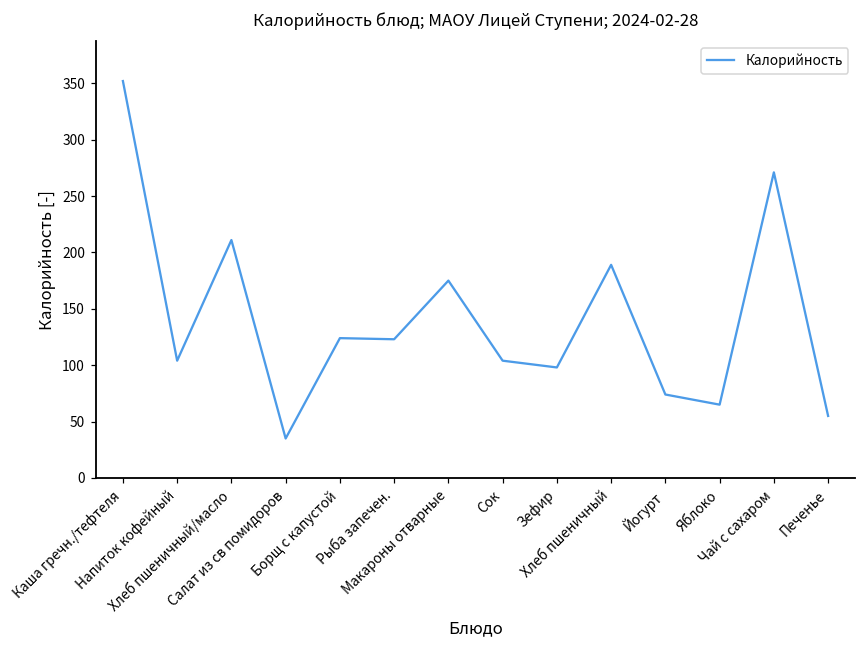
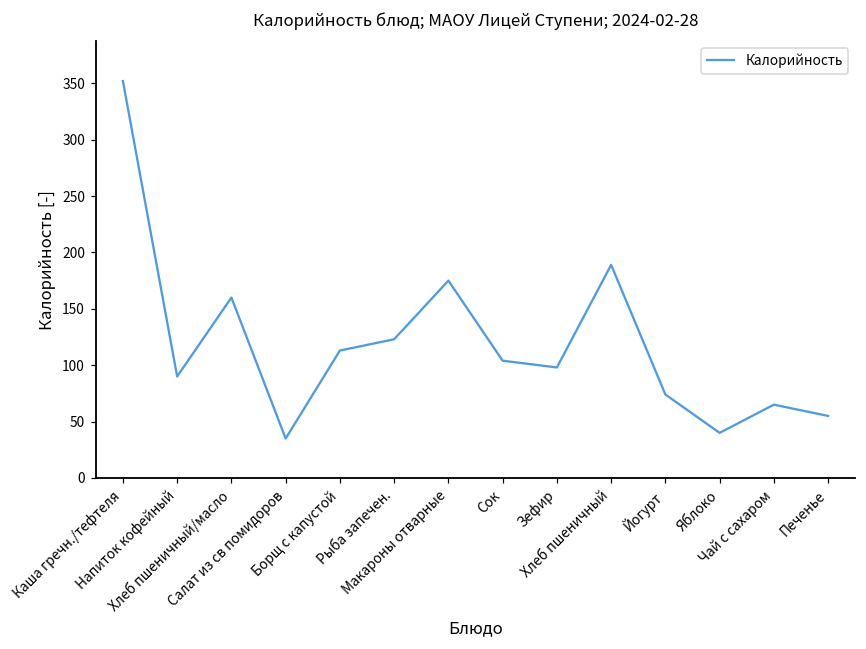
Напиток кофейный: 104 -> 90
Хлеб пшеничный/масло: 211 -> 160
Борщ с капустой: 124 -> 113
Яблоко: 65 -> 40
Чай с сахаром: 271 -> 65
